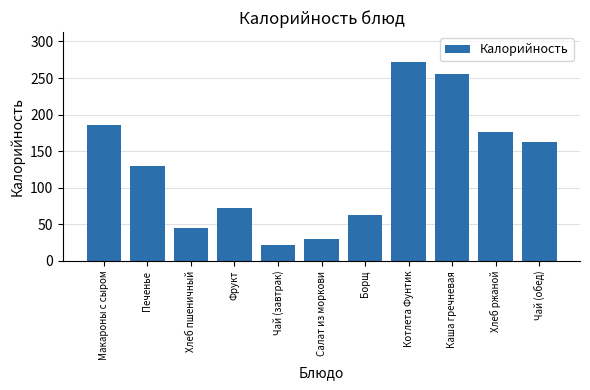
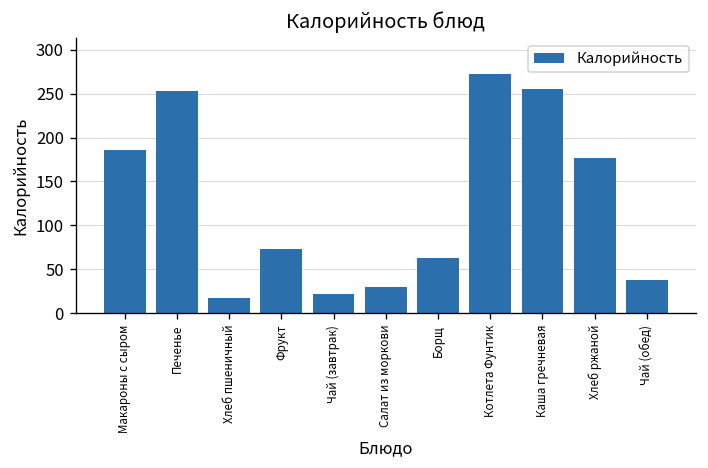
Печенье: 130 -> 250
Хлеб пшеничный: 40 -> 20
Чай (обед): 160 -> 40
